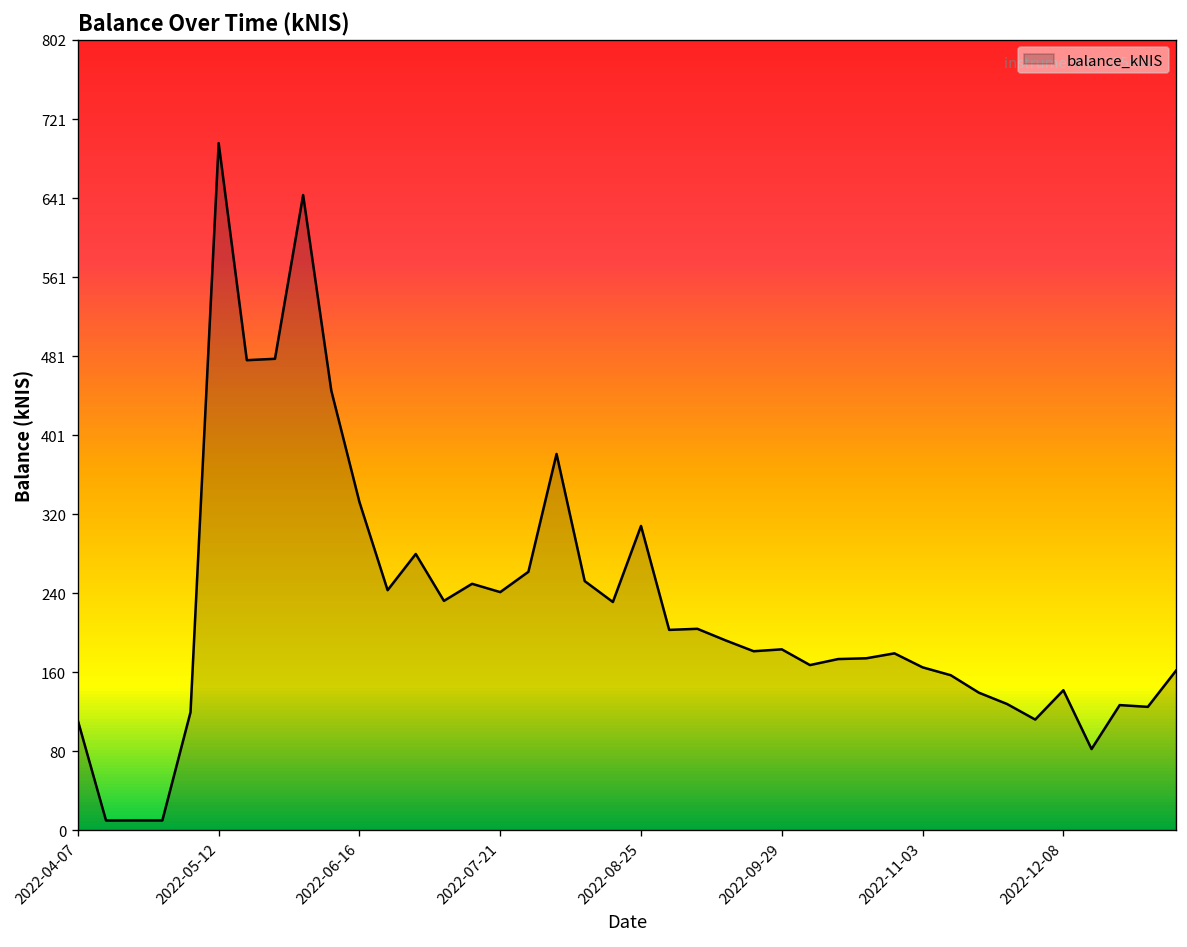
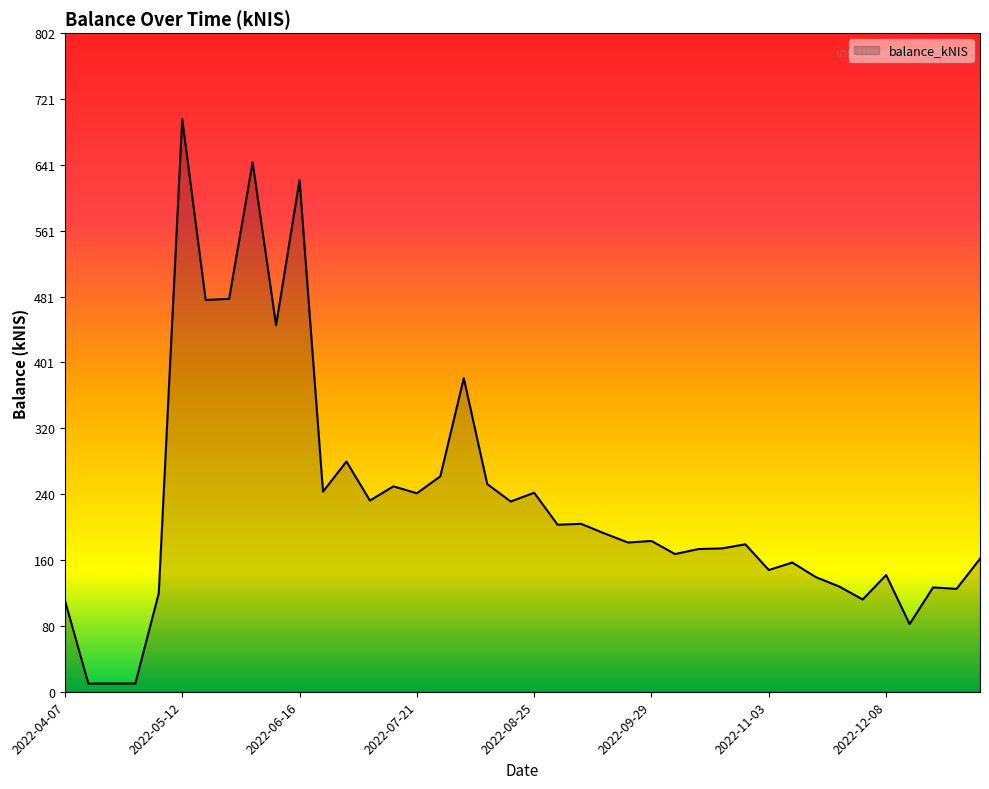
2022-06-16: 330 -> 620
2022-08-25: 310 -> 240
2022-11-03: 170 -> 150
